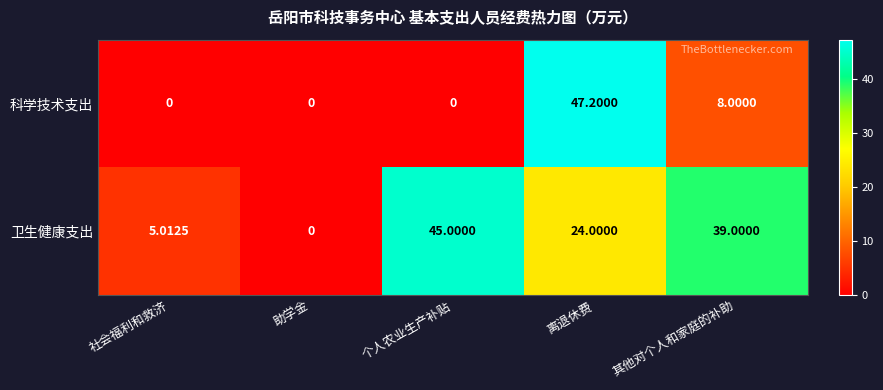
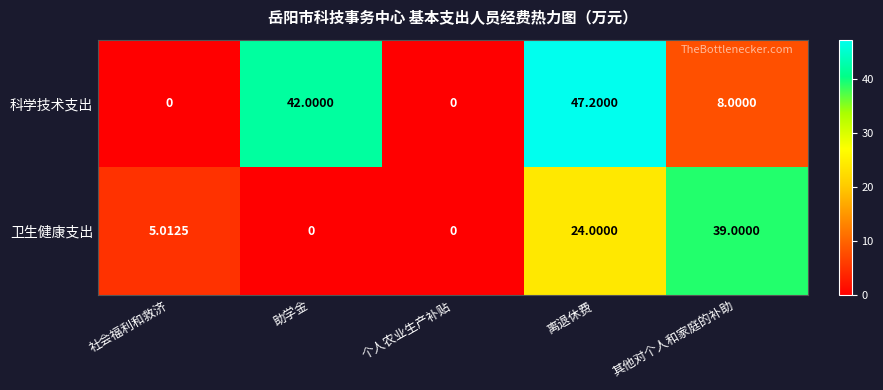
科学技术支出, 助学金: 0 -> 42.0000
卫生健康支出, 个人农业生产补贴: 45.0000 -> 0
